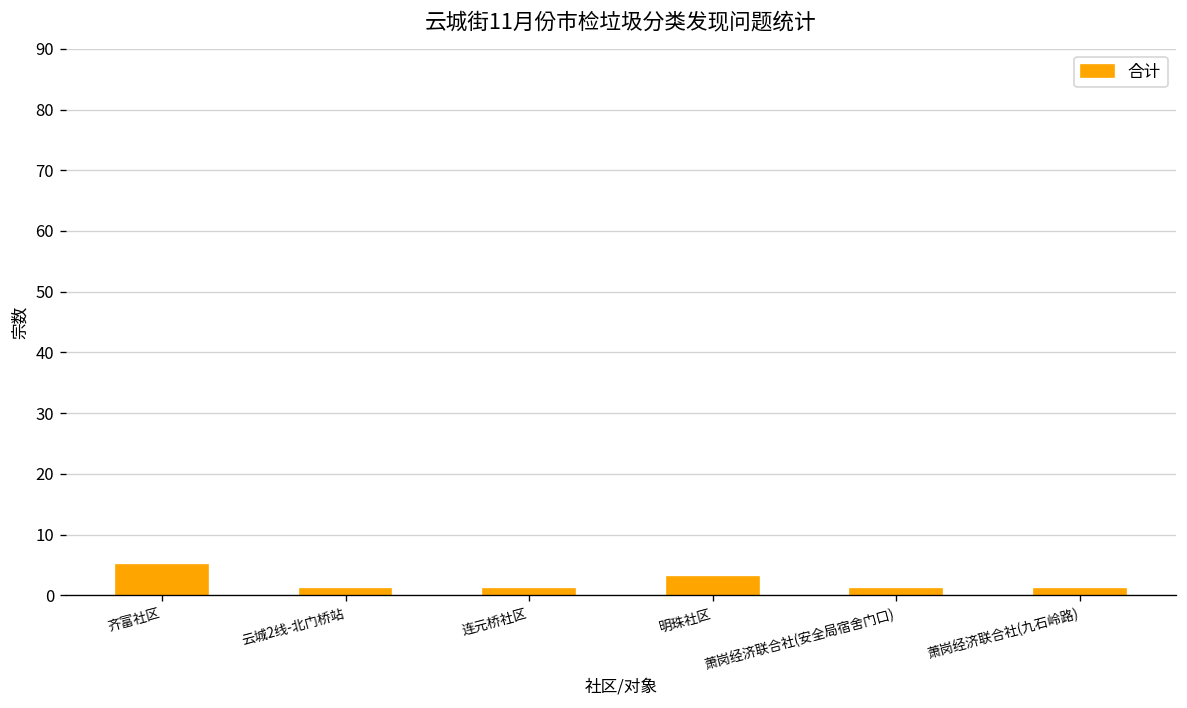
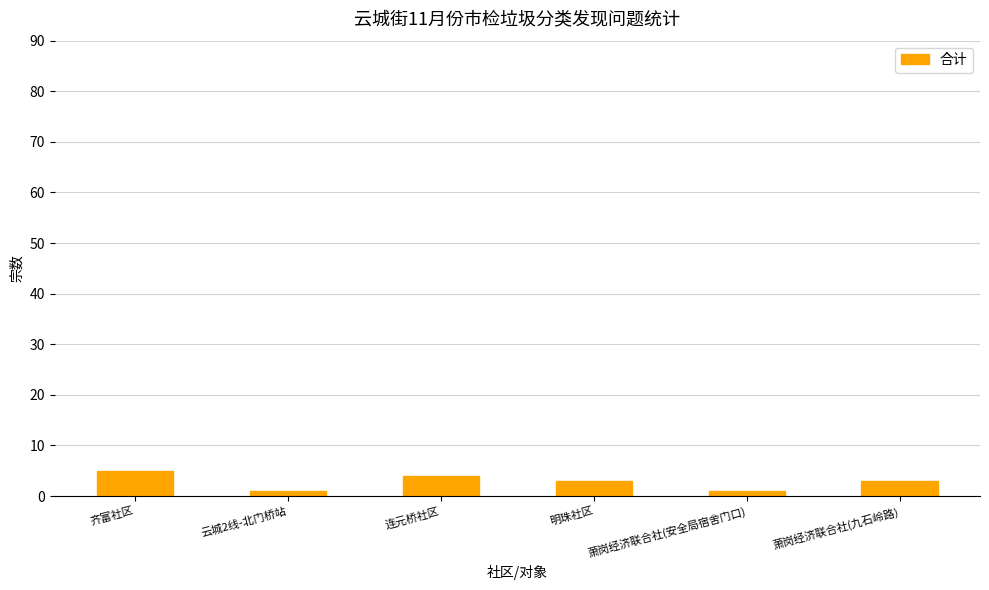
连元桥社区: 1 -> 4
萧岗经济联合社(九石岭路): 1 -> 3
